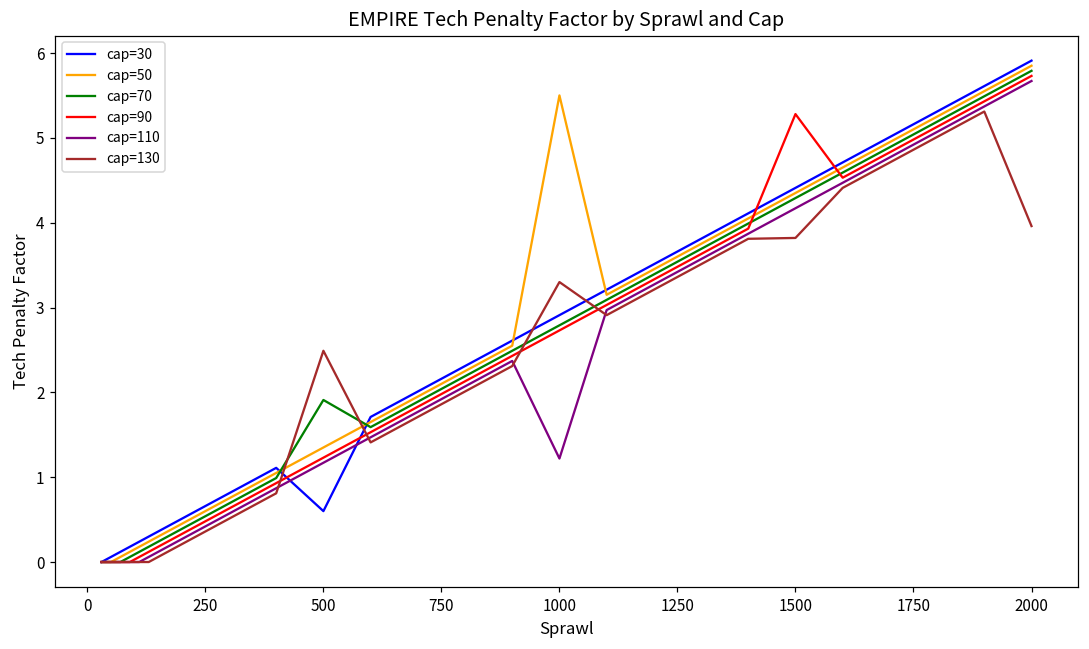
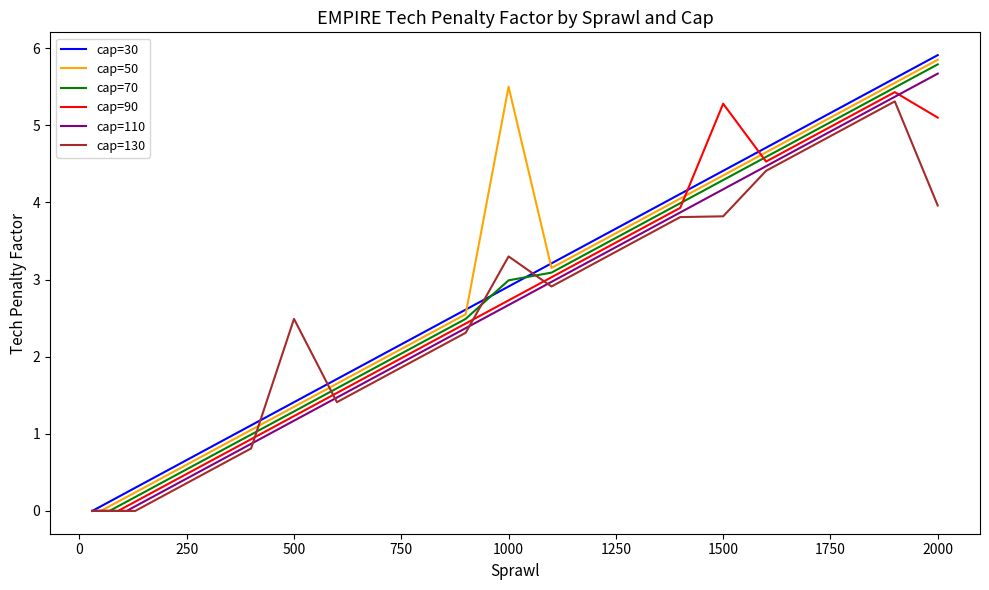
cap=30, 500: 0.6 -> 1.4
cap=70, 500: 1.9 -> 1.3
cap=70, 1000: 2.8 -> 3.0
cap=110, 1000: 1.2 -> 2.7
cap=90, 2000: 5.7 -> 5.1
